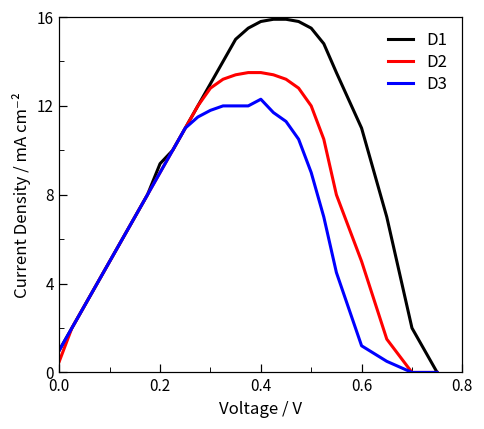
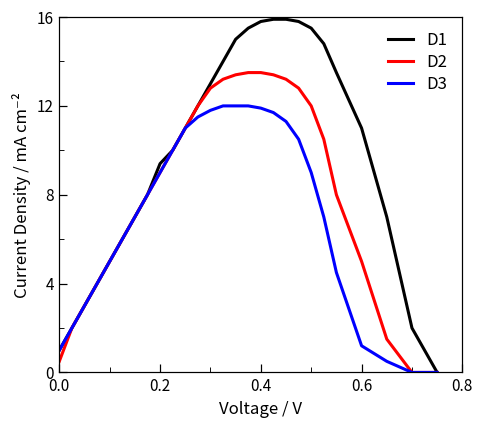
D3, 0.4: 12.3 -> 11.9
